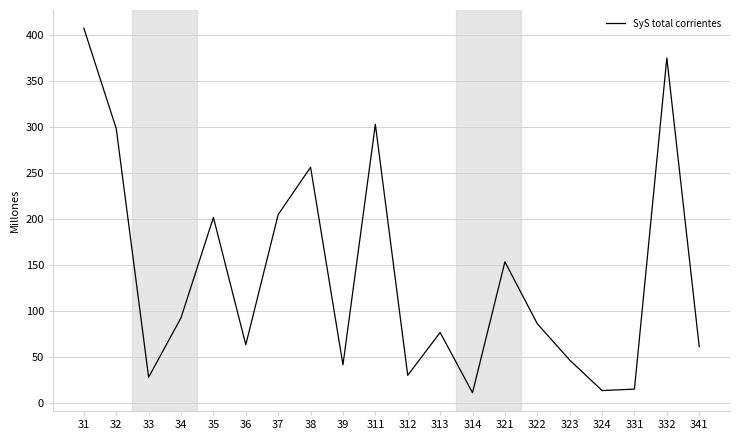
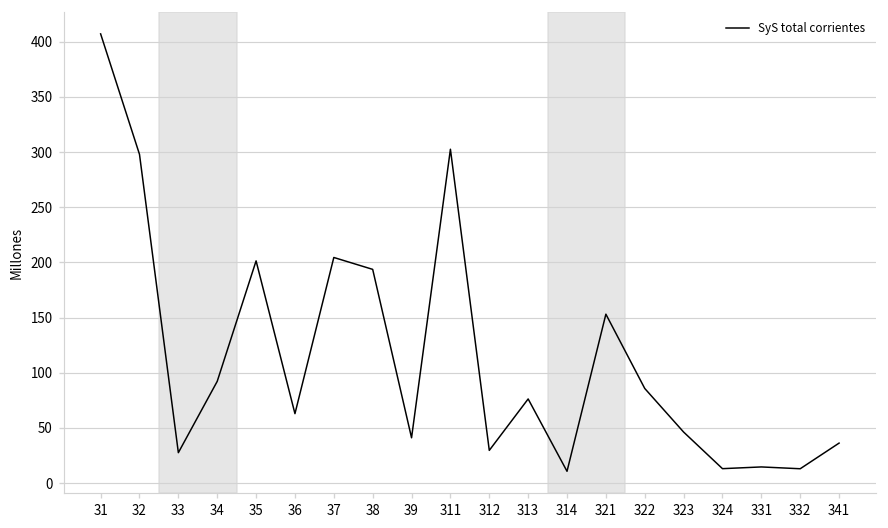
38: 260 -> 190
332: 370 -> 10
341: 60 -> 40
